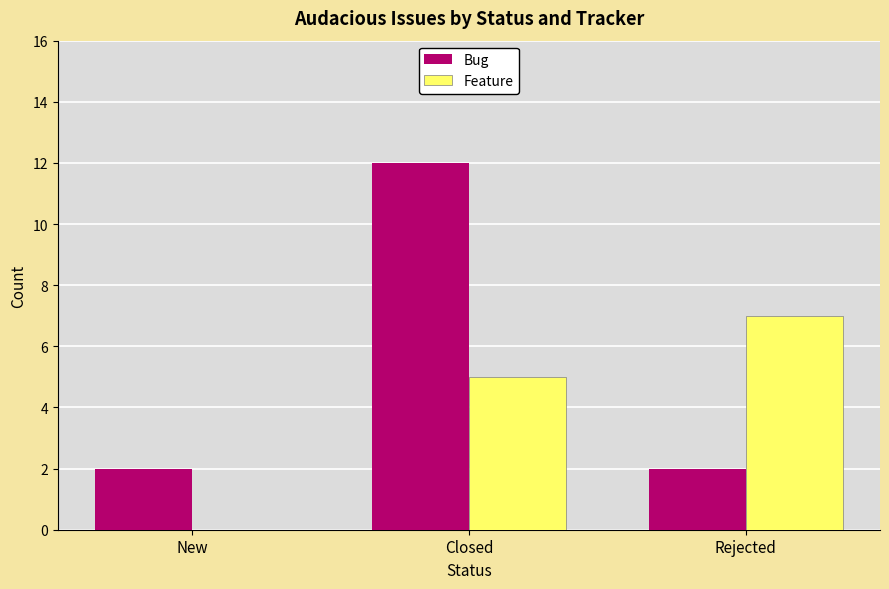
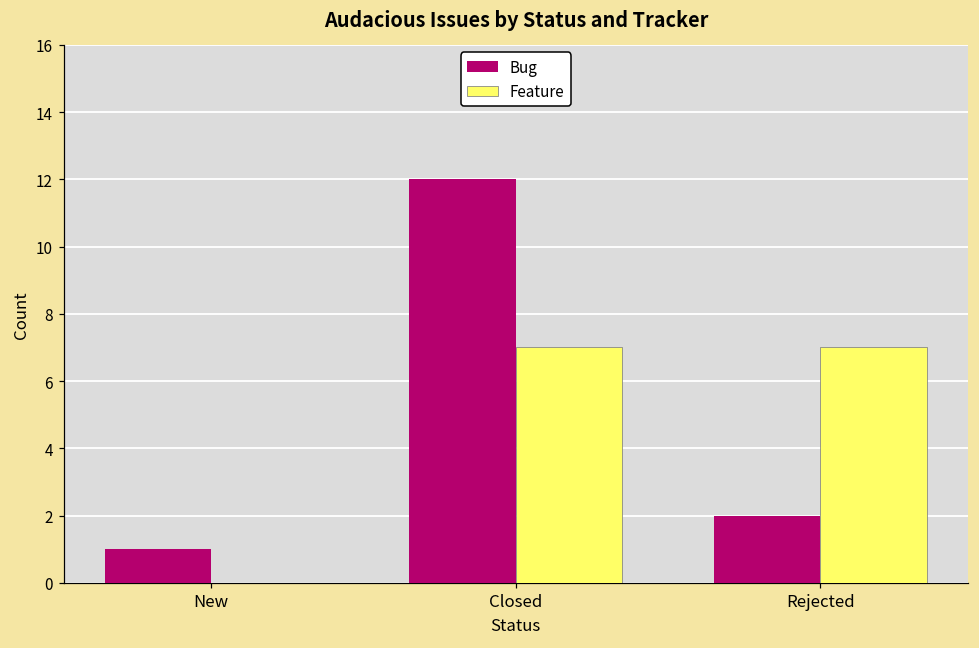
Bug, New: 2 -> 1
Feature, Closed: 5 -> 7
